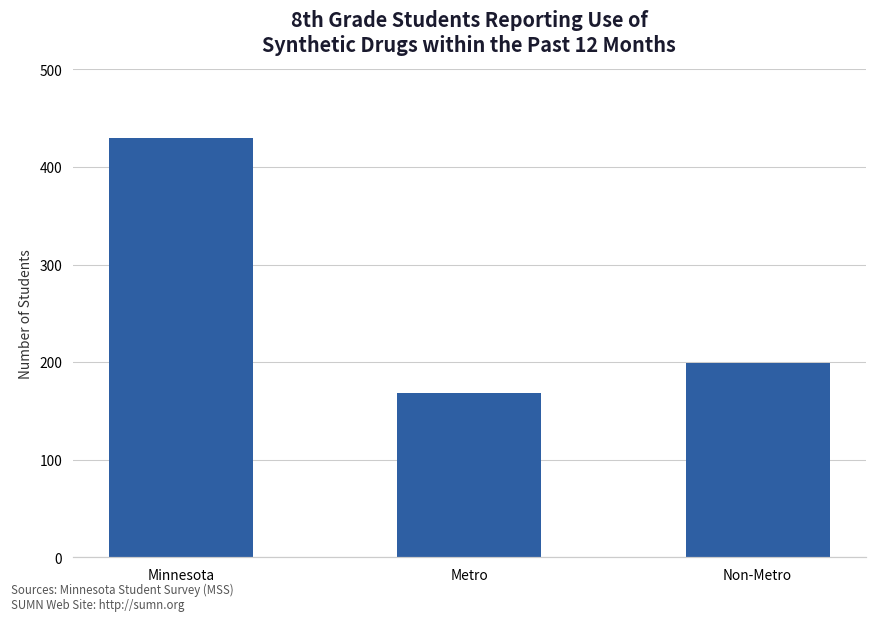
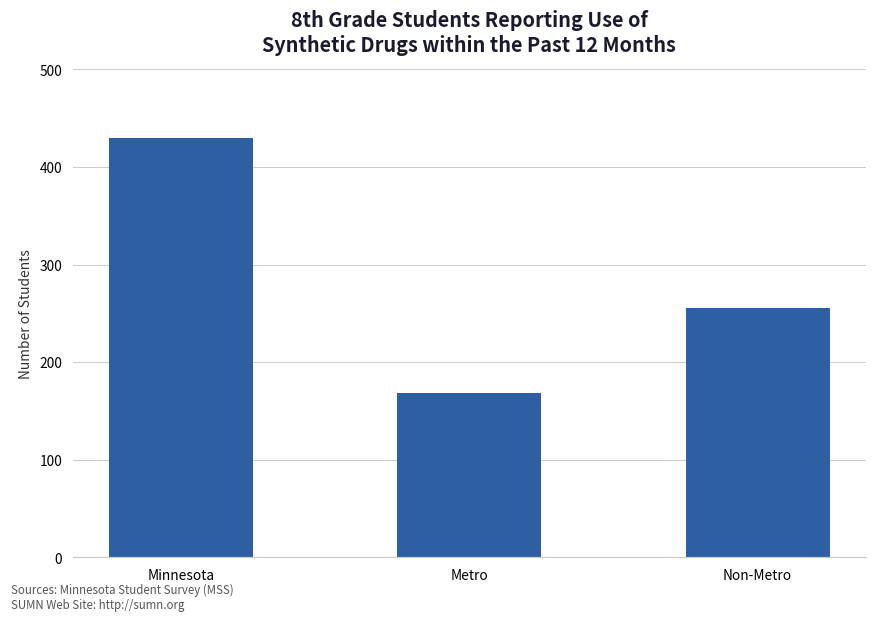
Non-Metro: 200 -> 260
